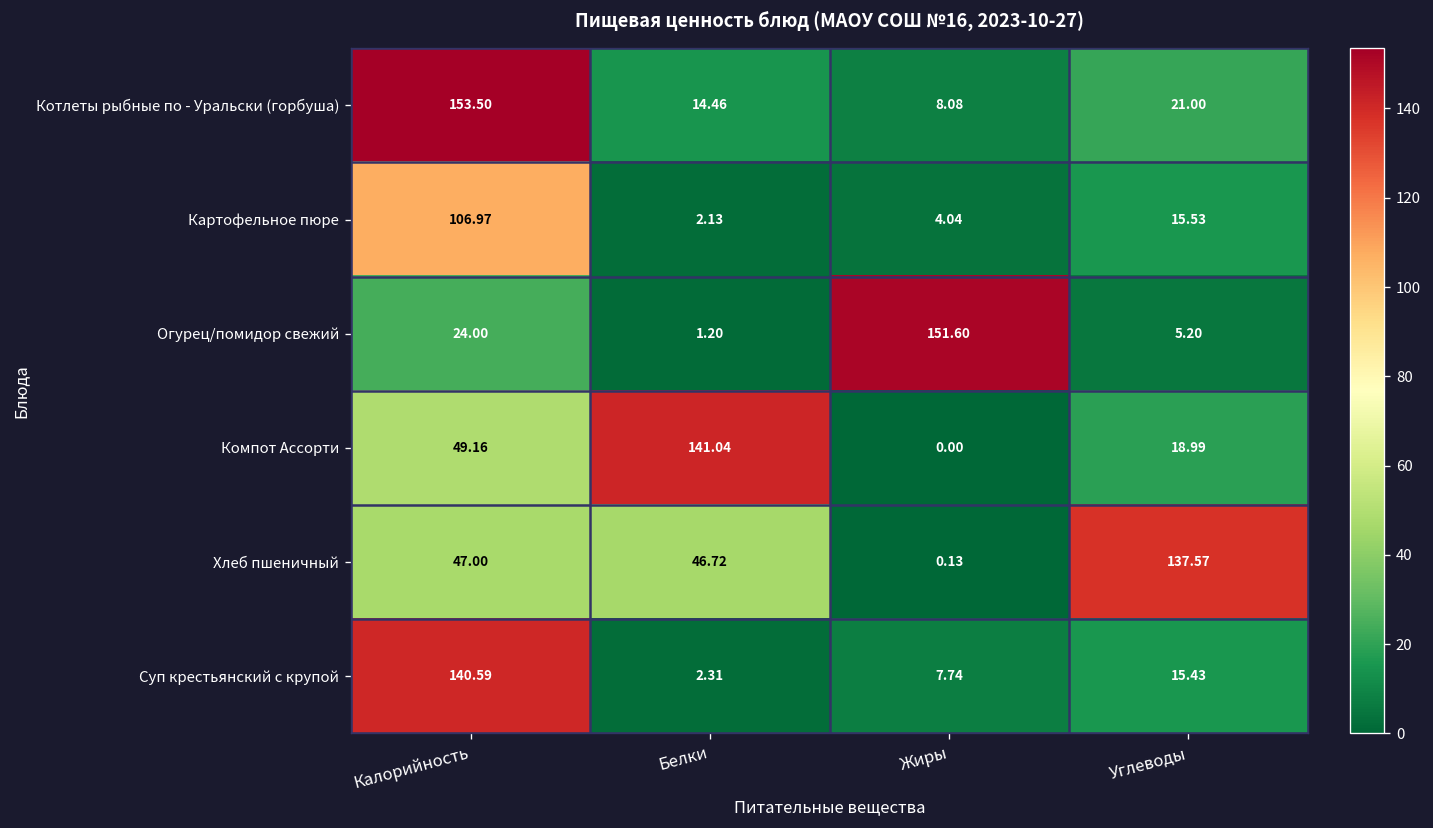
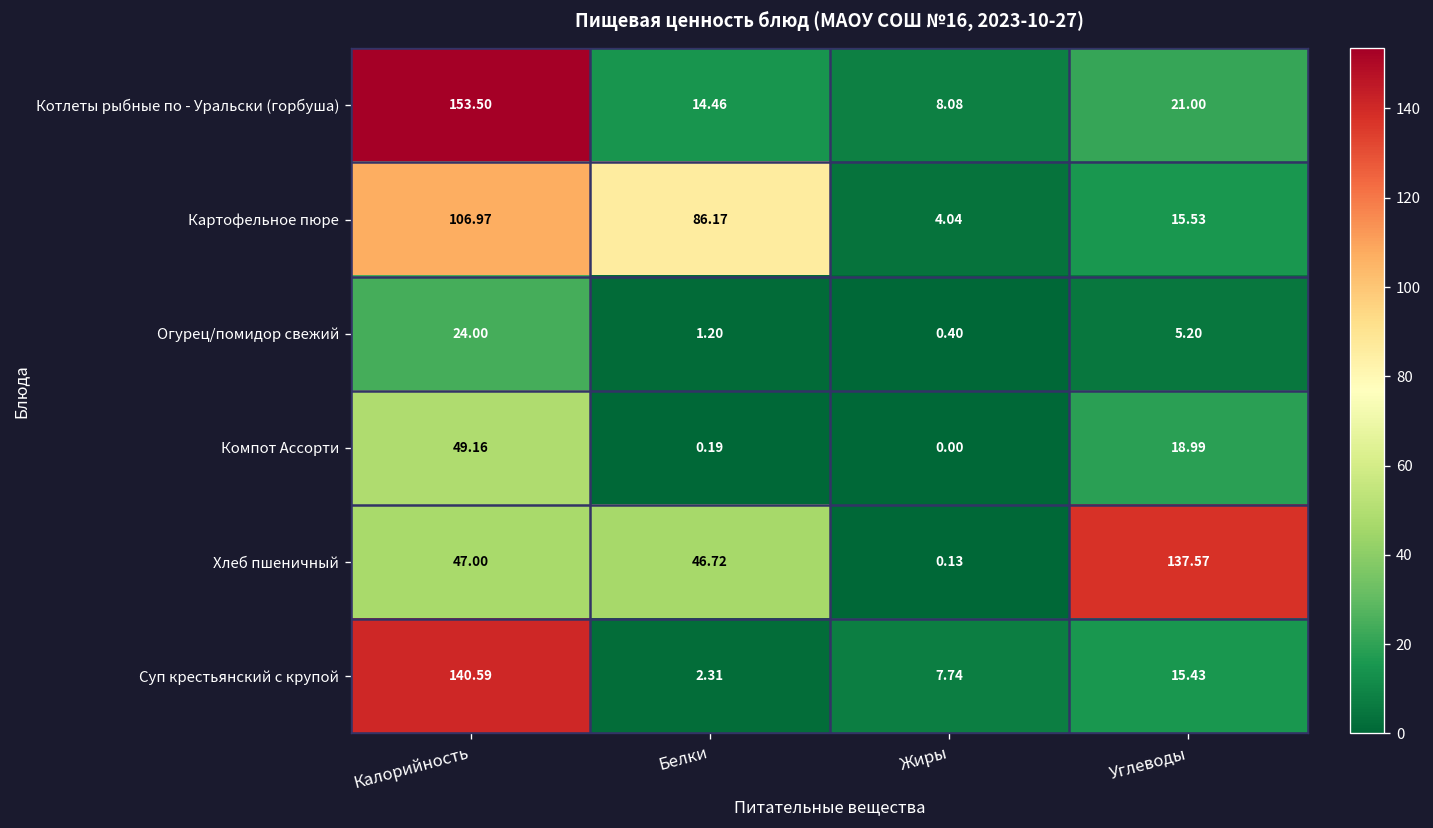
Картофельное пюре, Белки: 2.13 -> 86.17
Огурец/помидор свежий, Жиры: 151.60 -> 0.40
Компот Ассорти, Белки: 141.04 -> 0.19
